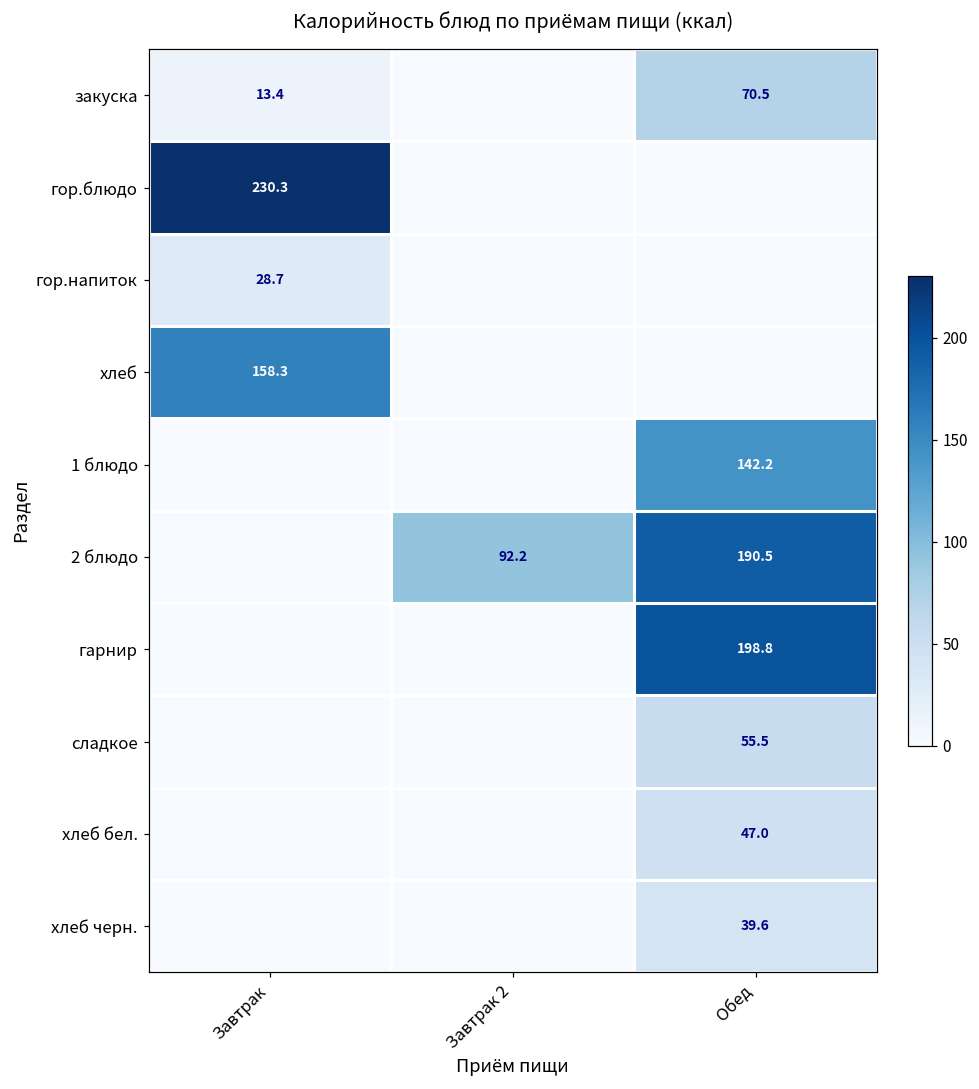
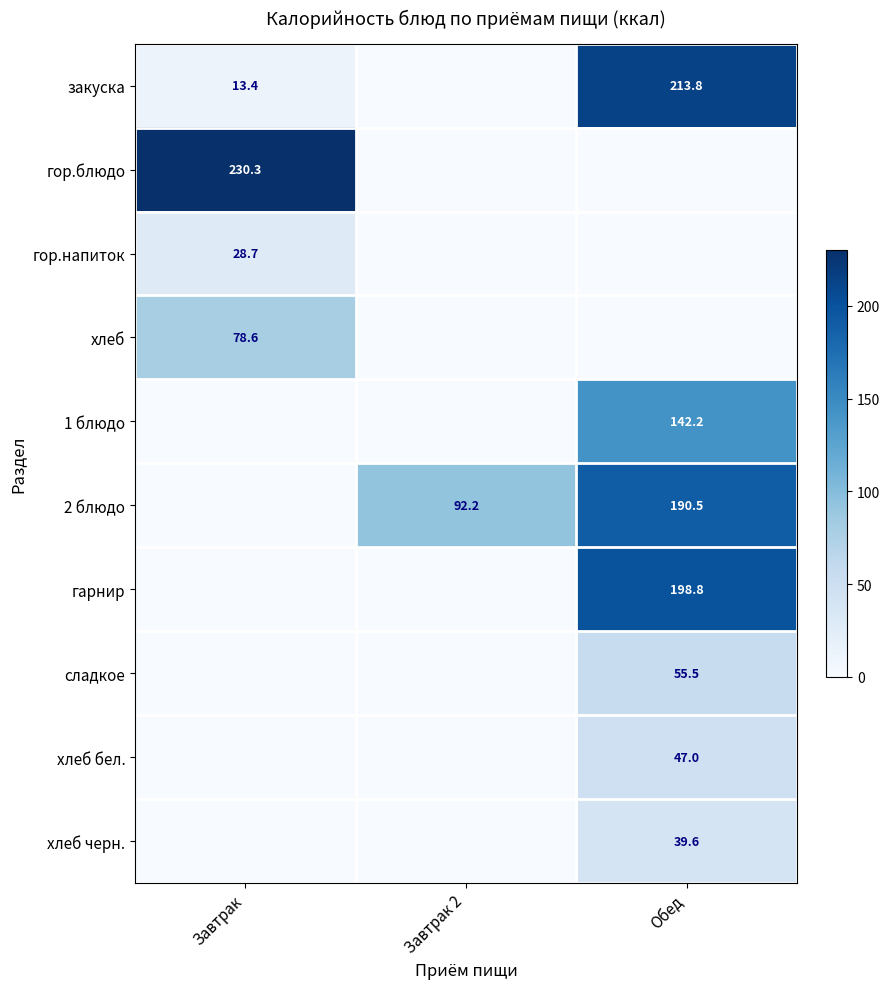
закуска, Обед: 70.5 -> 213.8
хлеб, Завтрак: 158.3 -> 78.6
